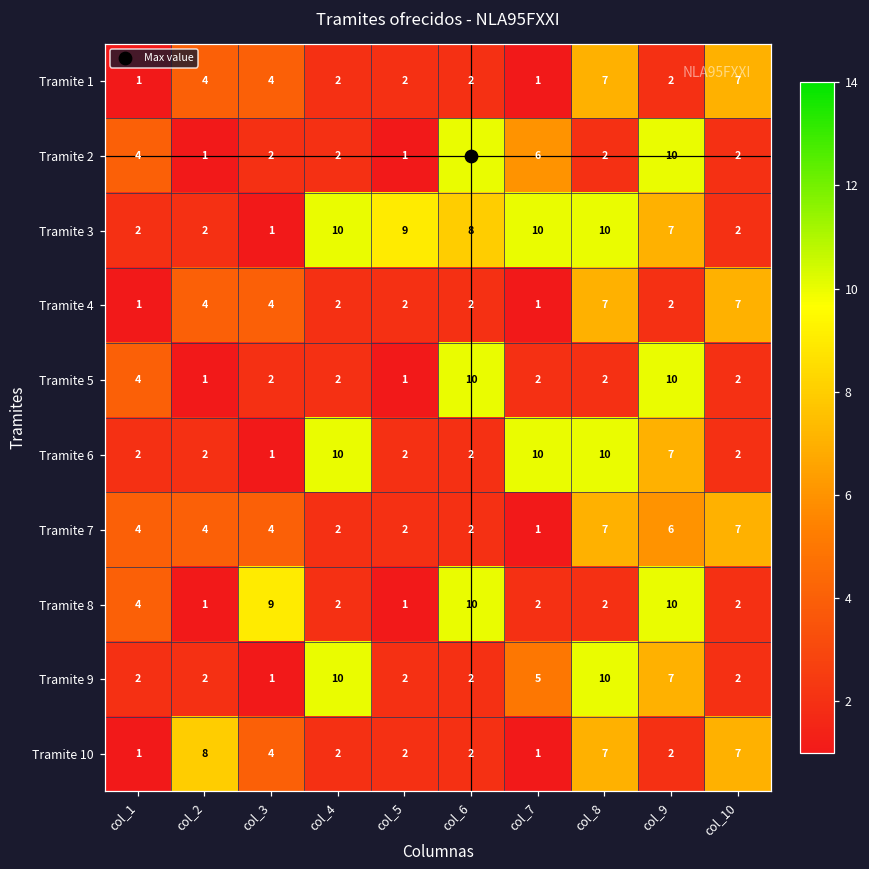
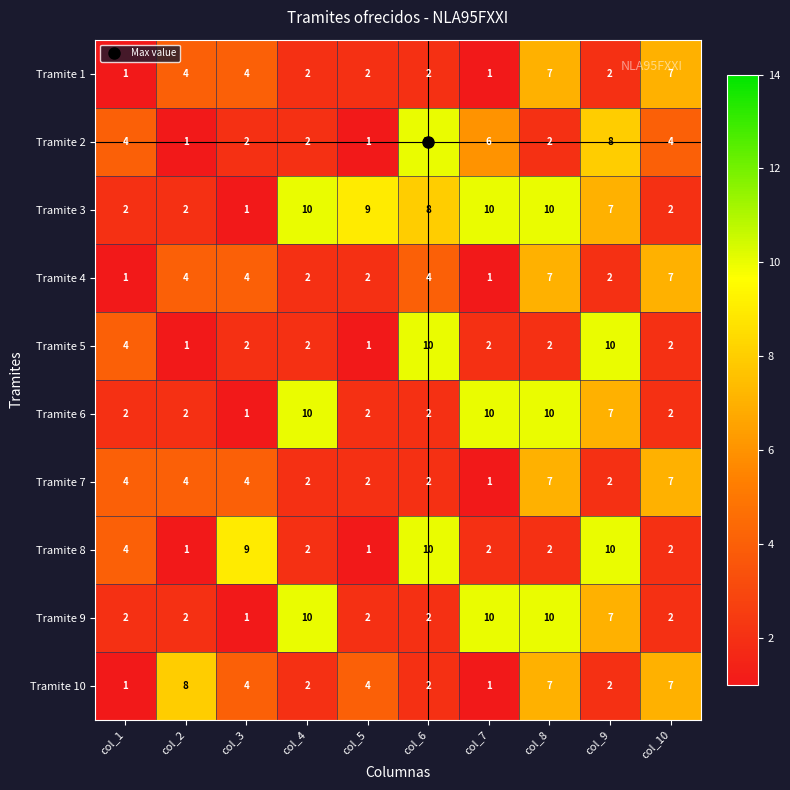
Tramite 2, col_9: 10 -> 8
Tramite 2, col_10: 2 -> 4
Tramite 4, col_6: 2 -> 4
Tramite 7, col_9: 6 -> 2
Tramite 9, col_7: 5 -> 10
Tramite 10, col_5: 2 -> 4
